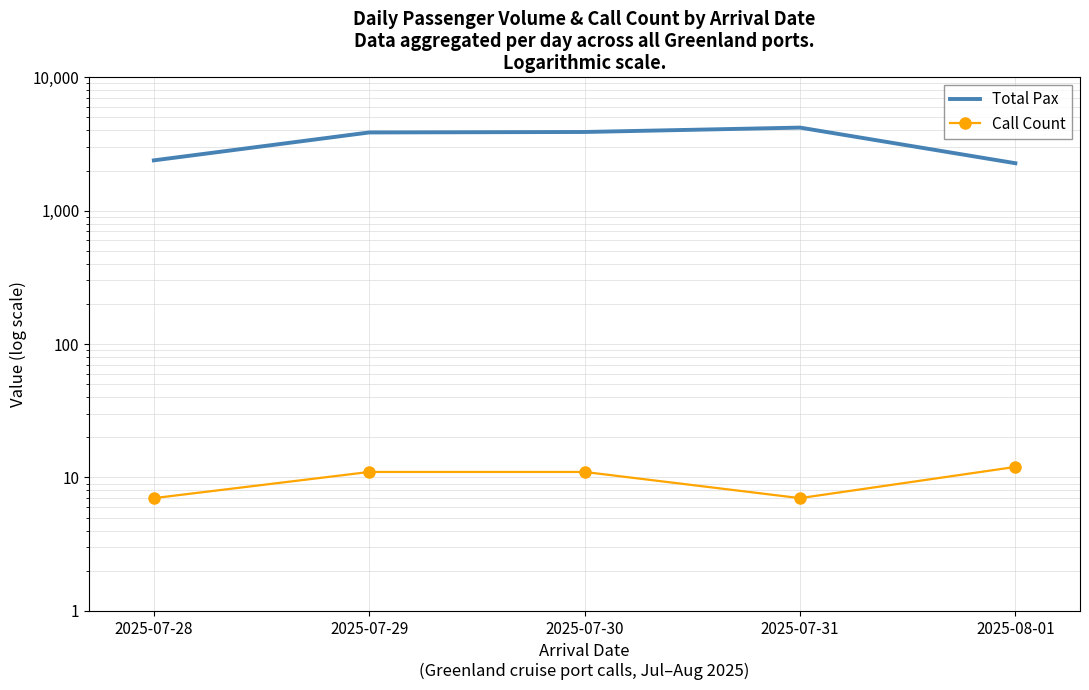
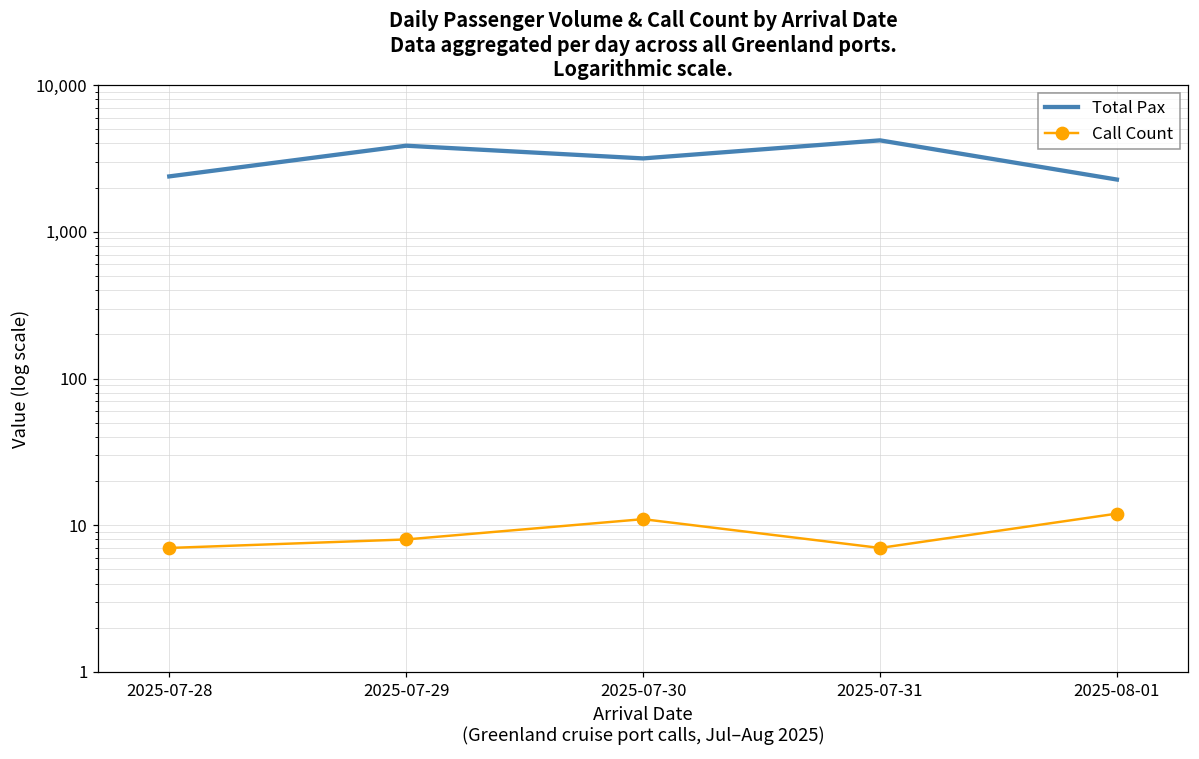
Call Count, 2025-07-29: 11 -> 8
Total Pax, 2025-07-30: 3,900 -> 3,200
